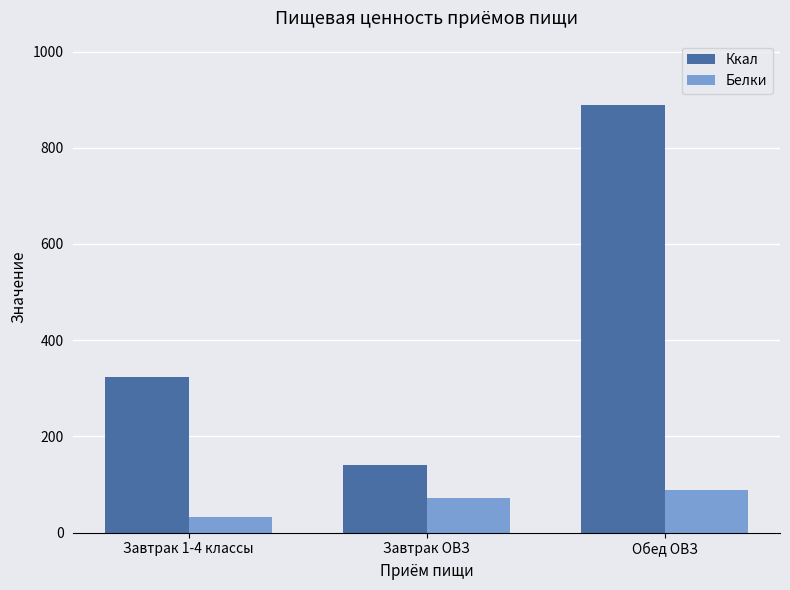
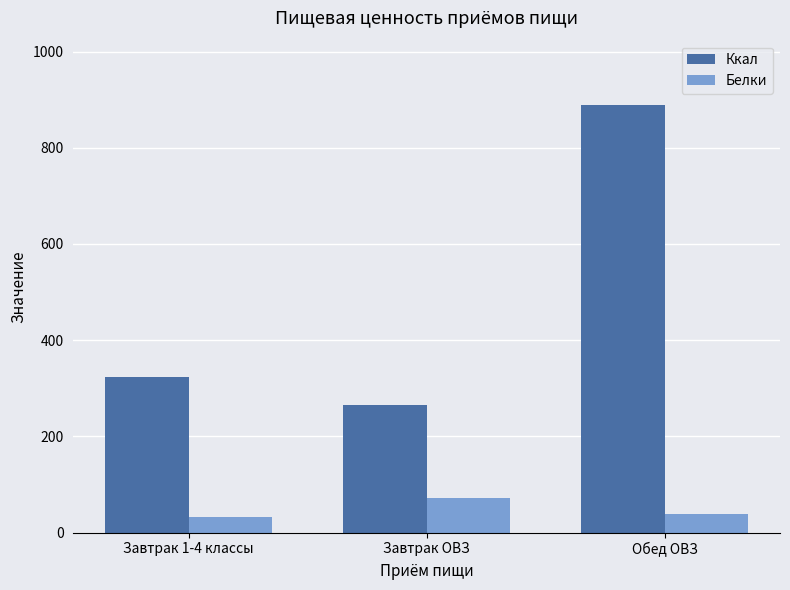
Ккал, Завтрак ОВЗ: 140 -> 270
Белки, Обед ОВЗ: 90 -> 40
